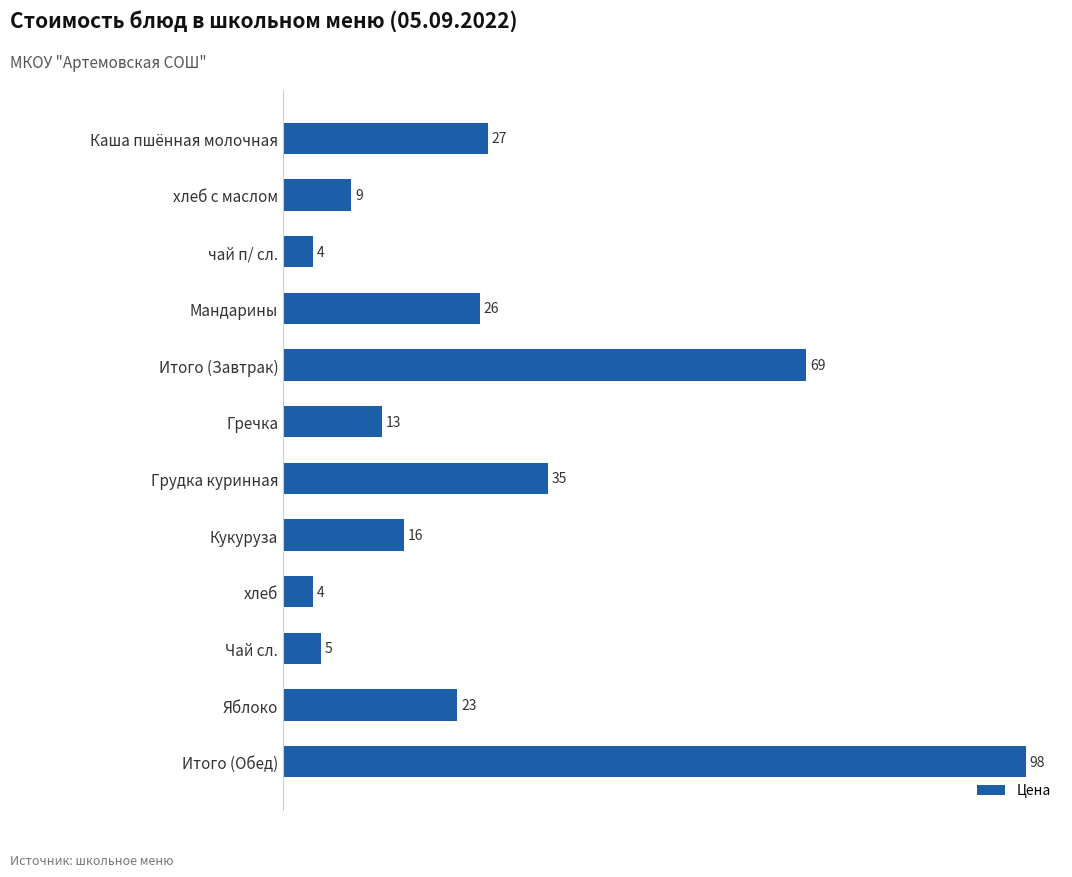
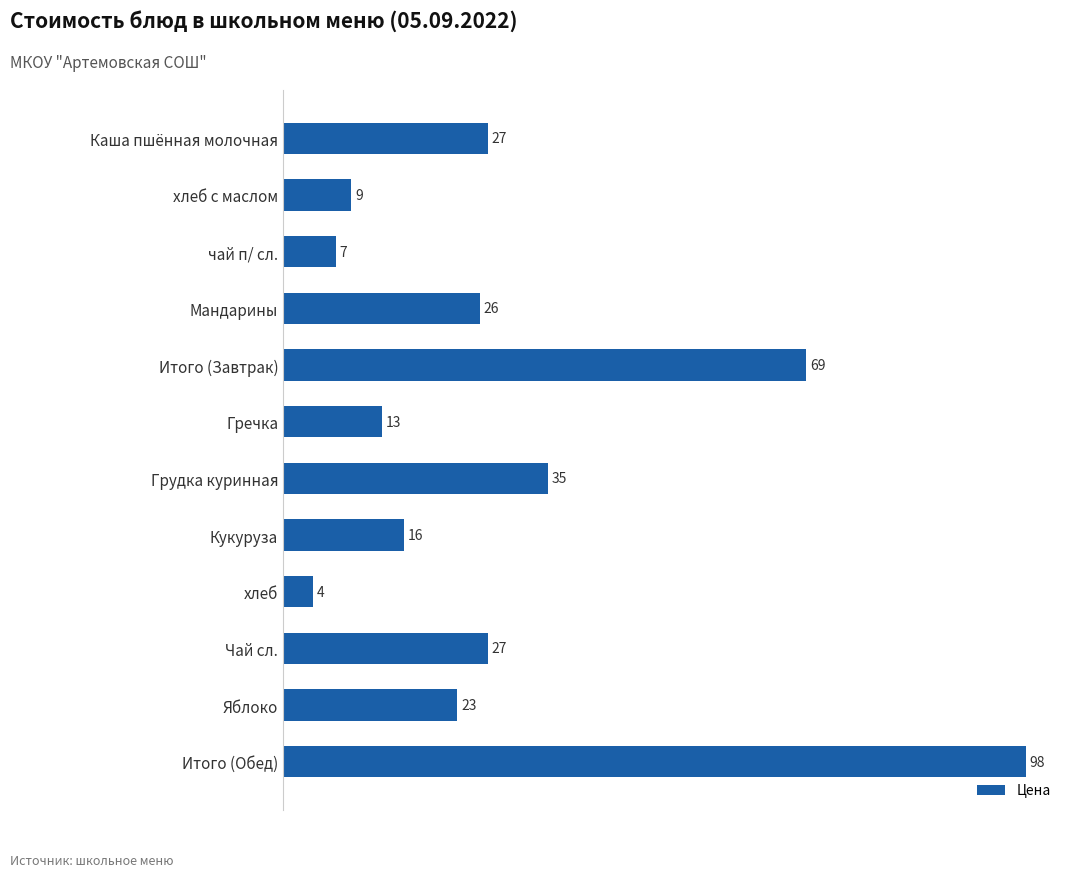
чай п/ сл.: 4 -> 7
Чай сл.: 5 -> 27
